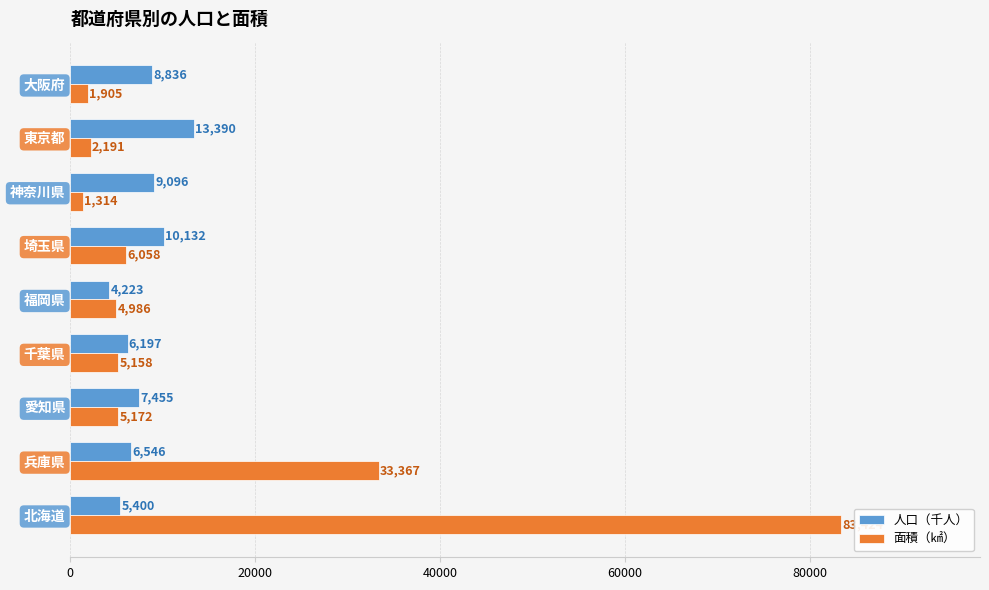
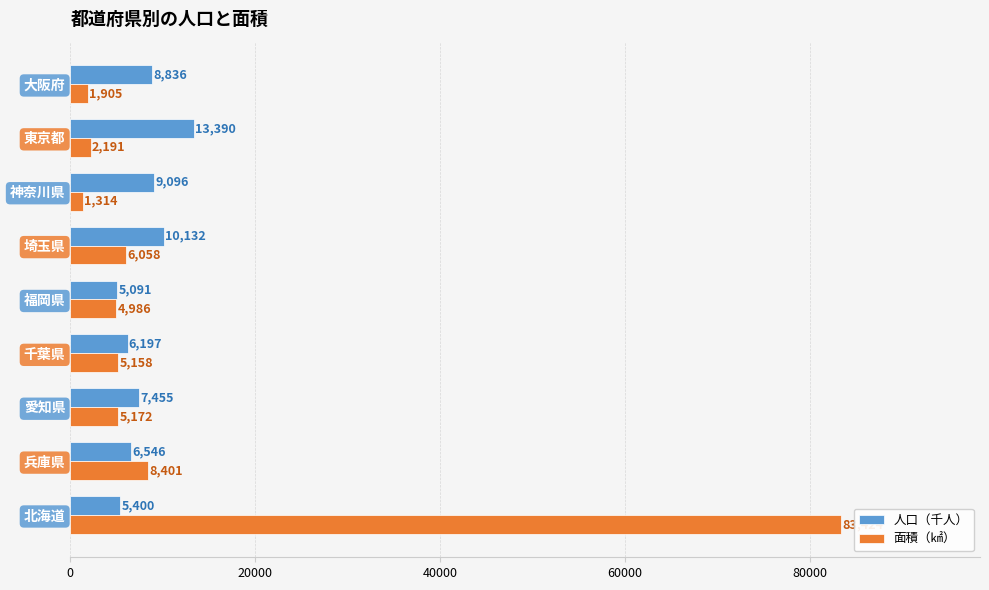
人口（千人）, 福岡県: 4,223 -> 5,091
面積（㎢）, 兵庫県: 33,367 -> 8,401
